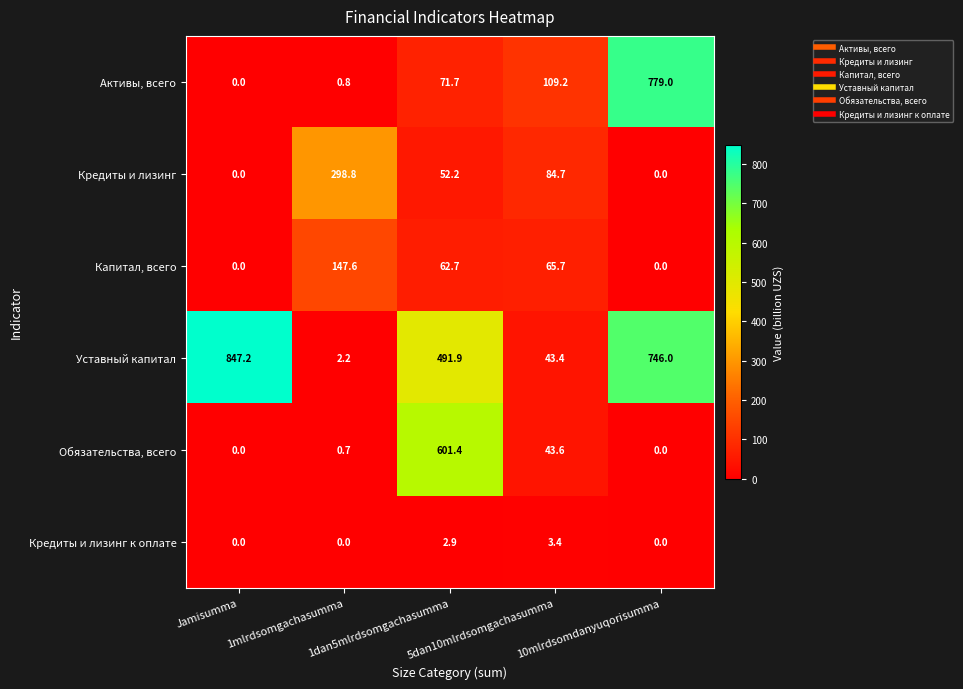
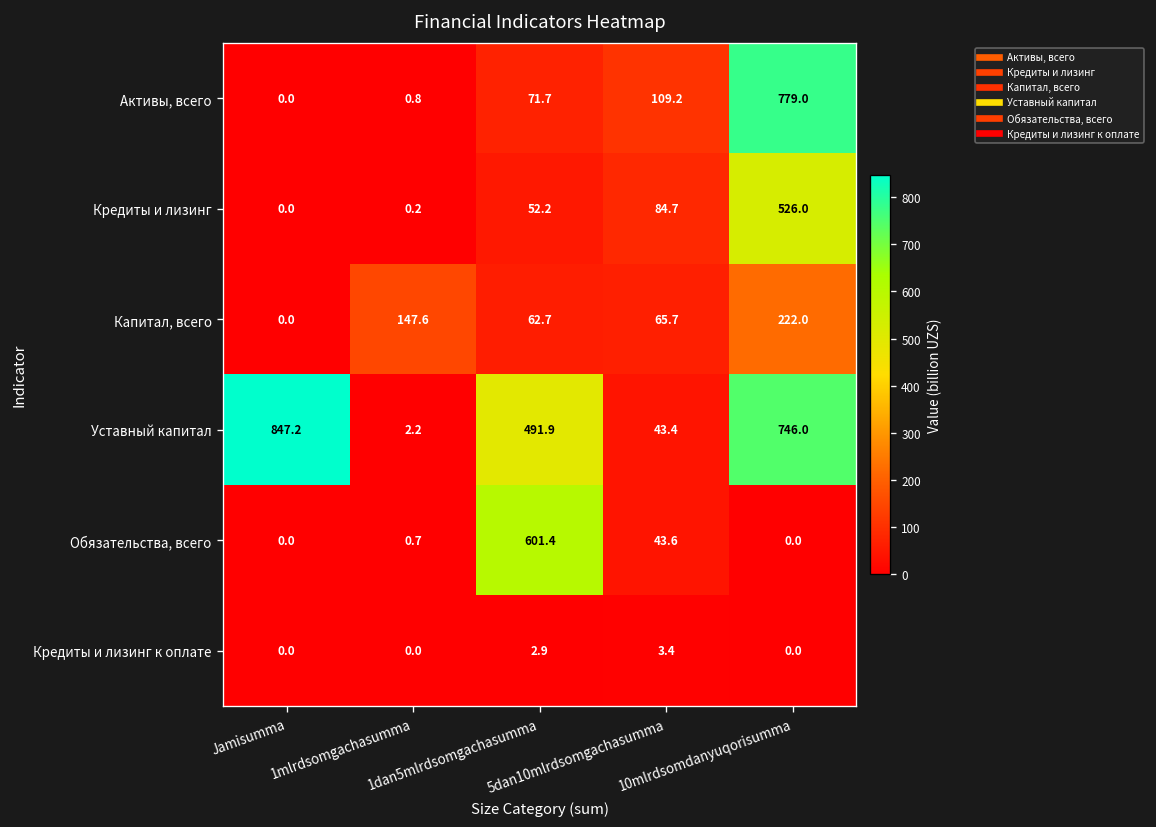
Кредиты и лизинг, 1mlrdsomgachasumma: 298.8 -> 0.2
Кредиты и лизинг, 10mlrdsomdanyuqorisumma: 0.0 -> 526.0
Капитал, всего, 10mlrdsomdanyuqorisumma: 0.0 -> 222.0
